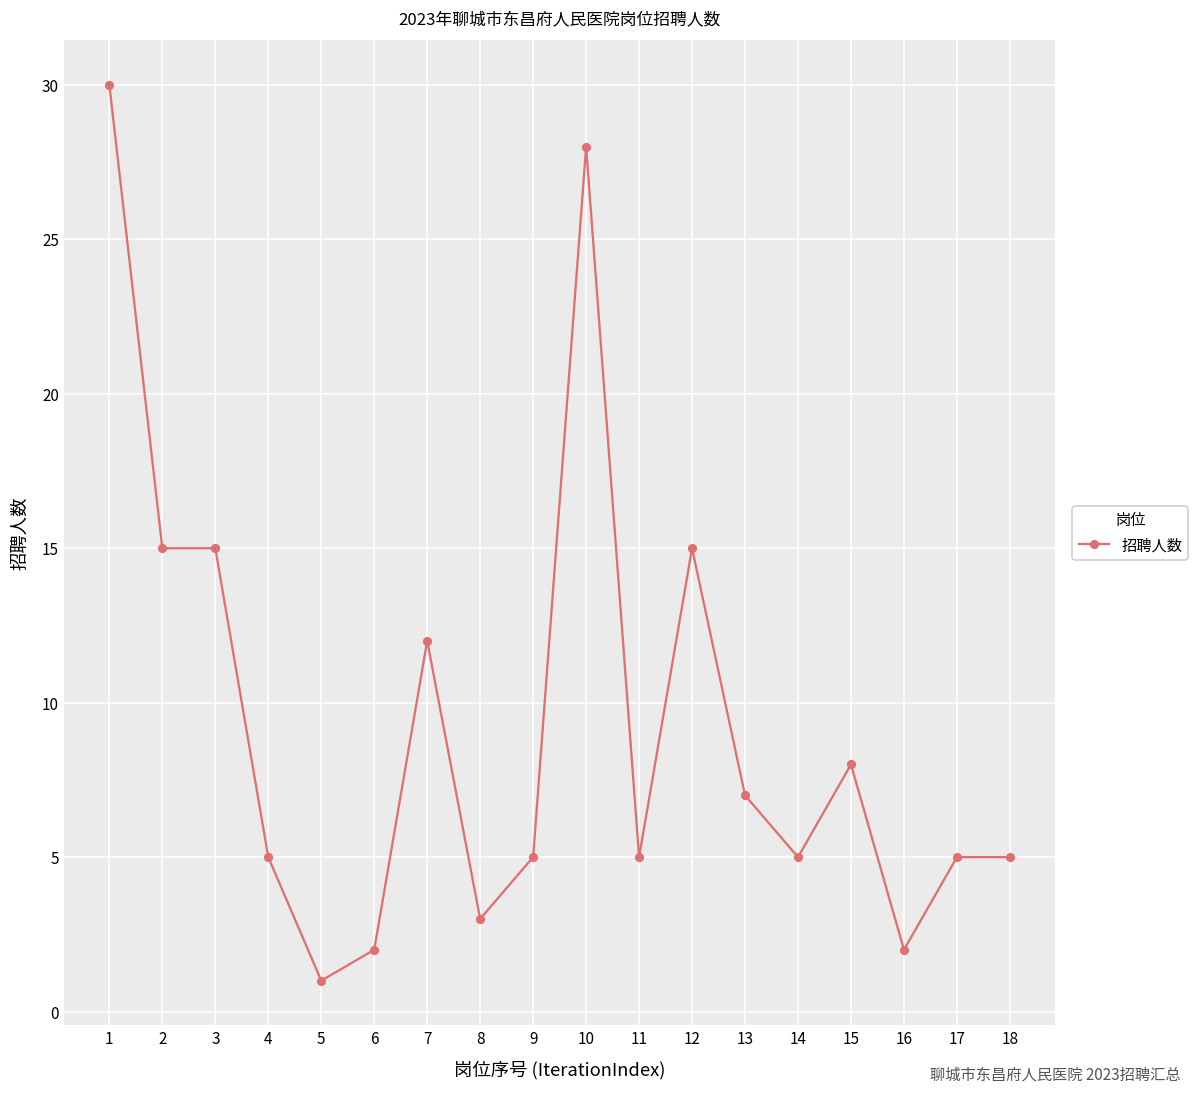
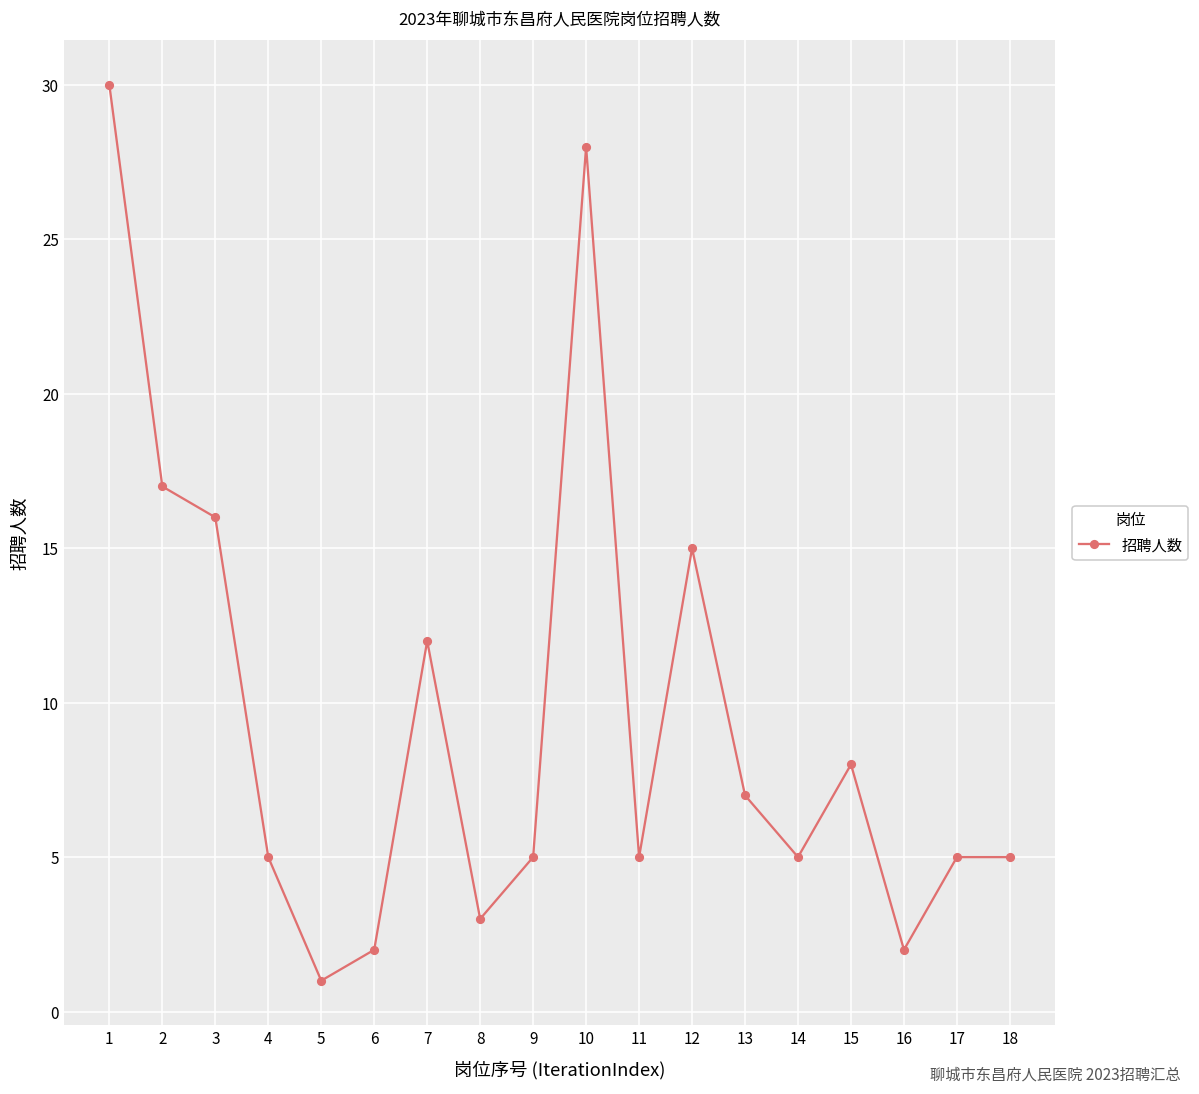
2: 15 -> 17
3: 15 -> 16
